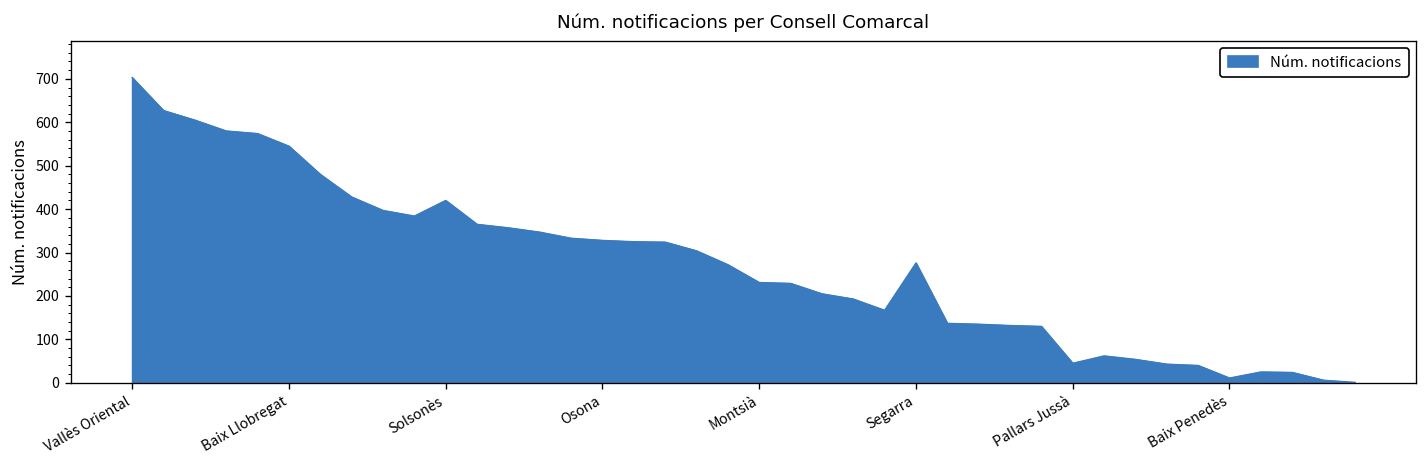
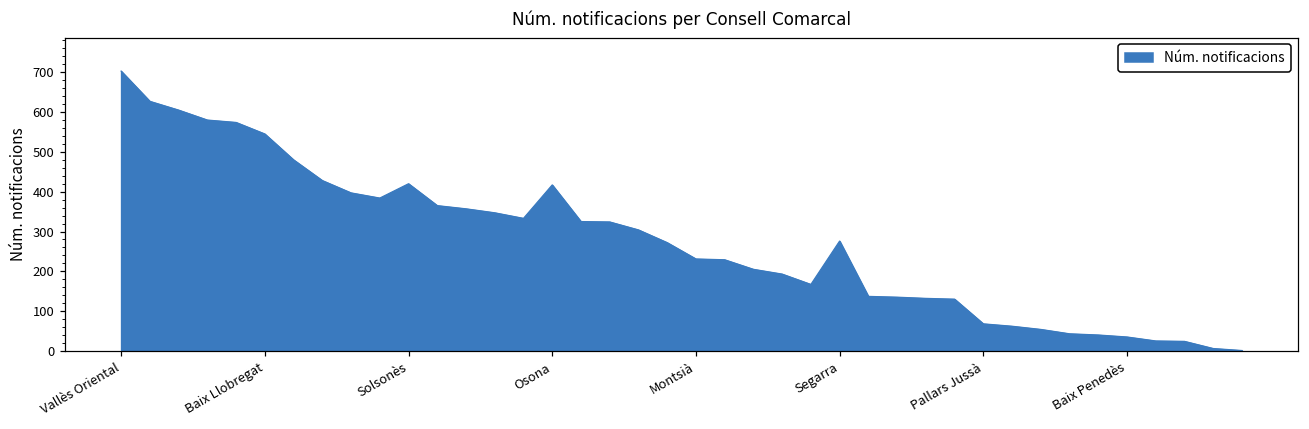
Osona: 330 -> 420
Pallars Jussà: 50 -> 70
Baix Penedès: 10 -> 40
